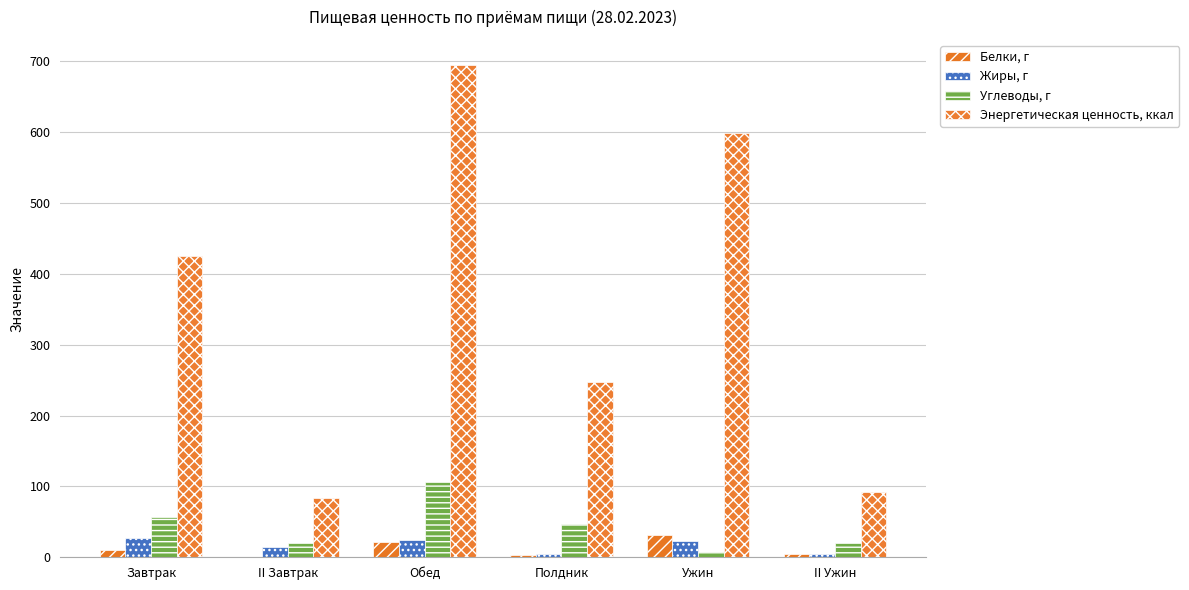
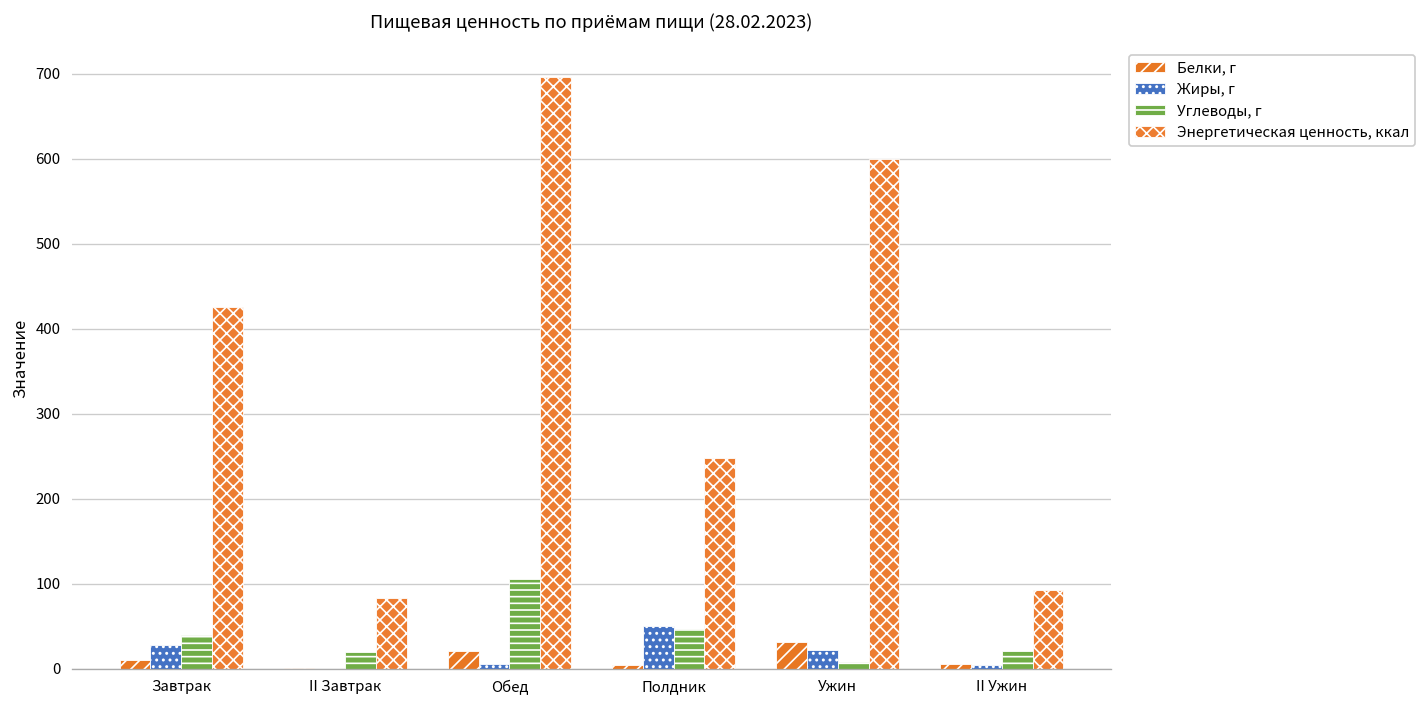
Углеводы, г, Завтрак: 60 -> 40
Жиры, г, II Завтрак: 10 -> 0
Жиры, г, Обед: 20 -> 10
Жиры, г, Полдник: 0 -> 50
